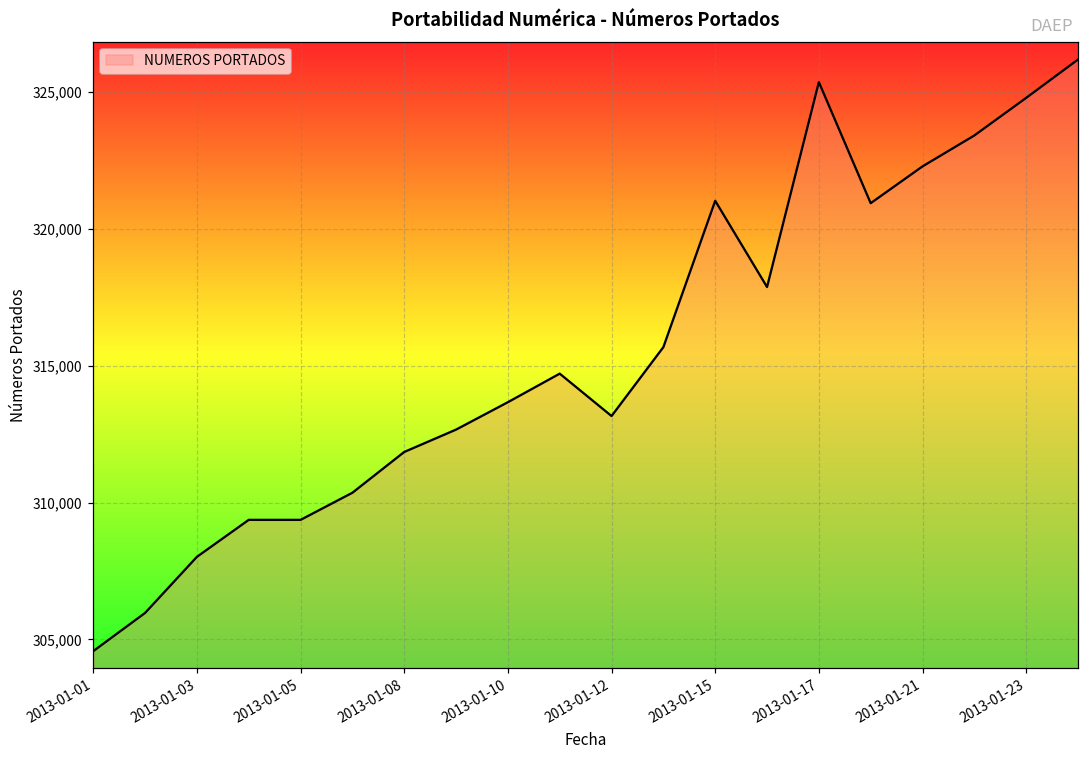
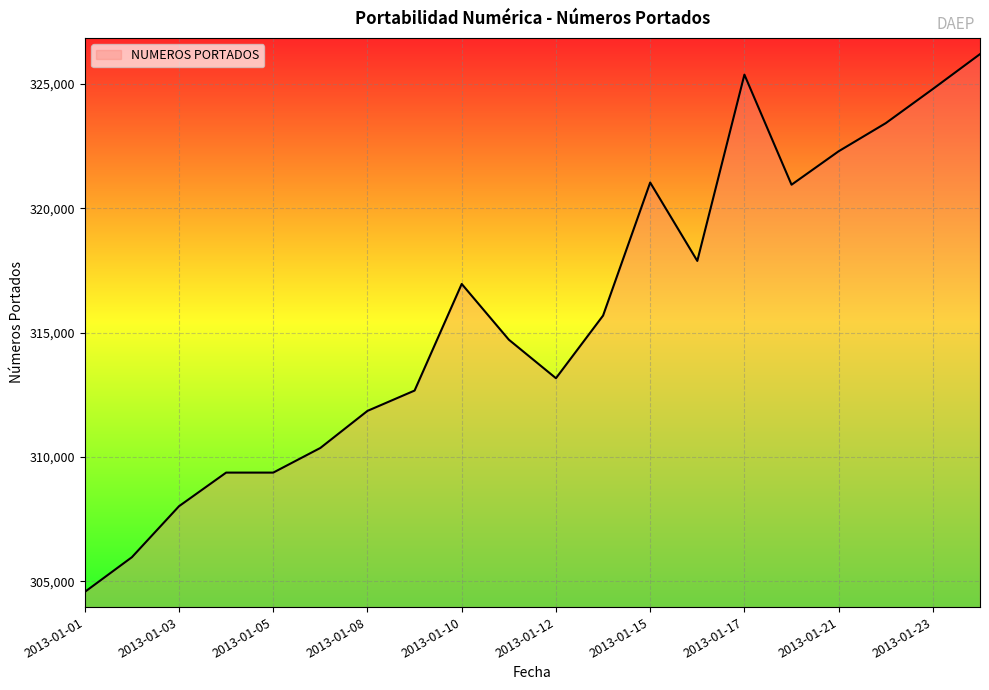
2013-01-10: 313,700 -> 317,000
